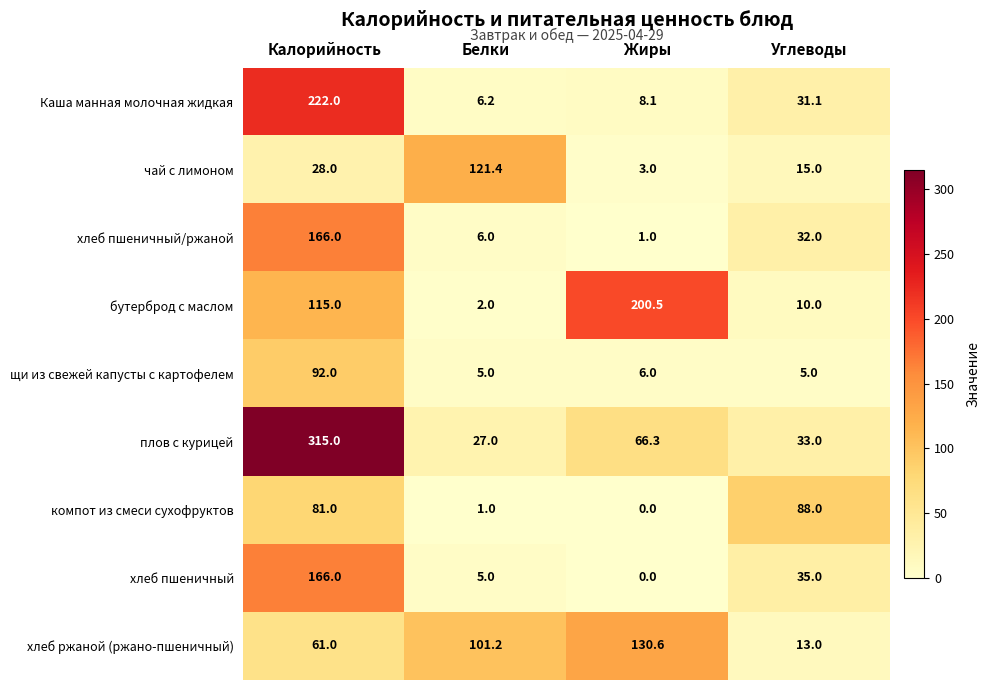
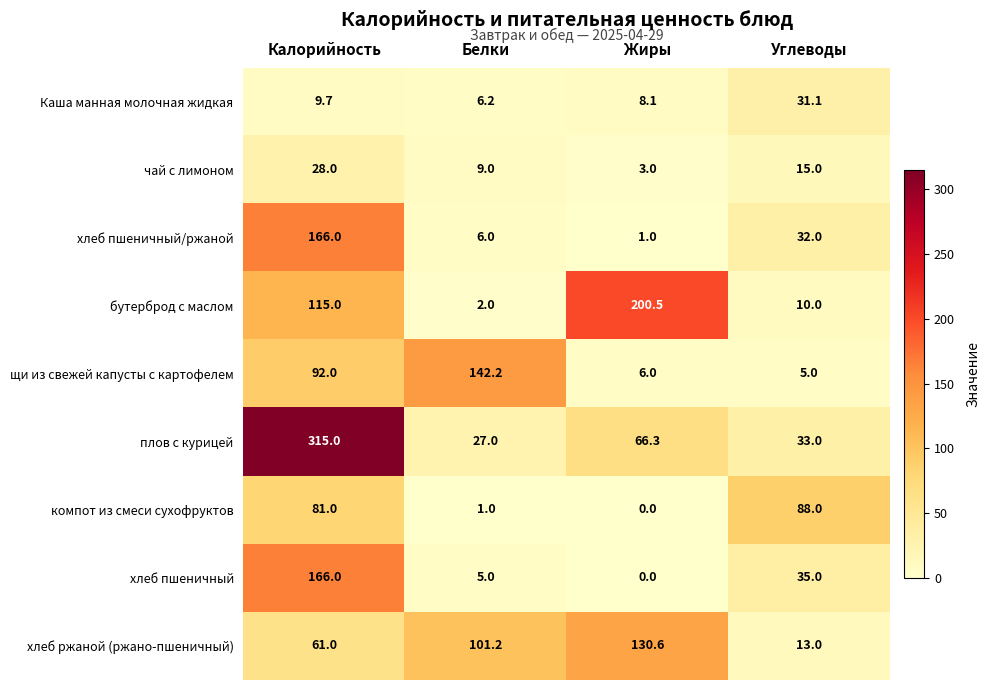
Каша манная молочная жидкая, Калорийность: 222.0 -> 9.7
чай с лимоном, Белки: 121.4 -> 9.0
щи из свежей капусты с картофелем, Белки: 5.0 -> 142.2
